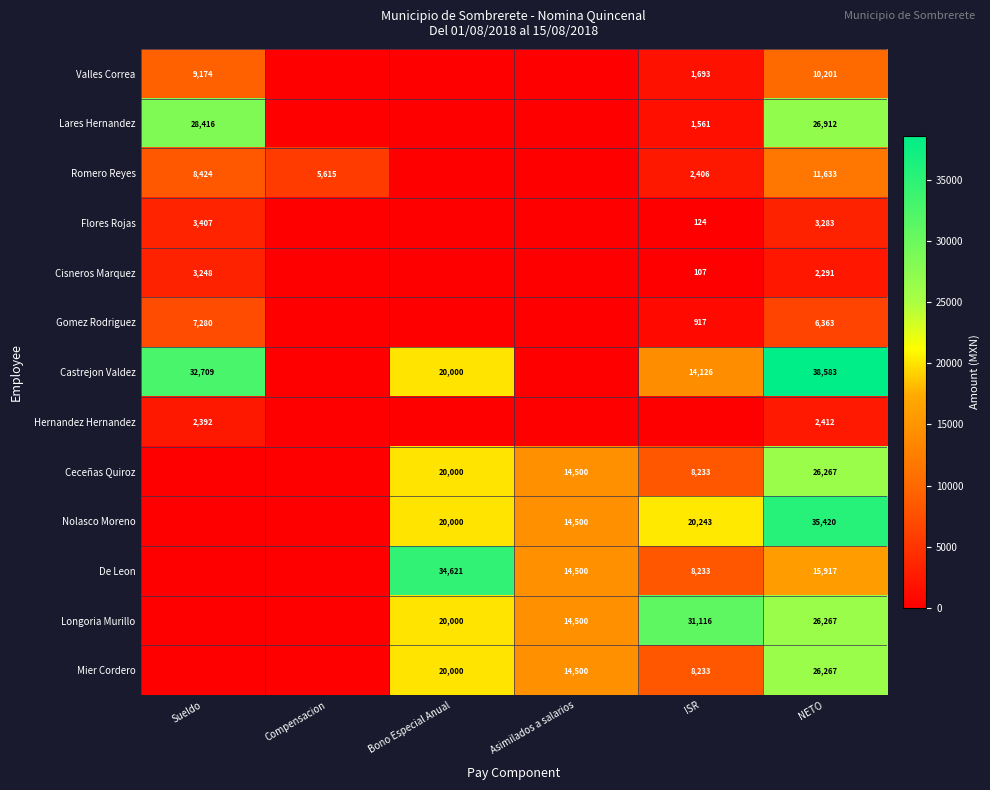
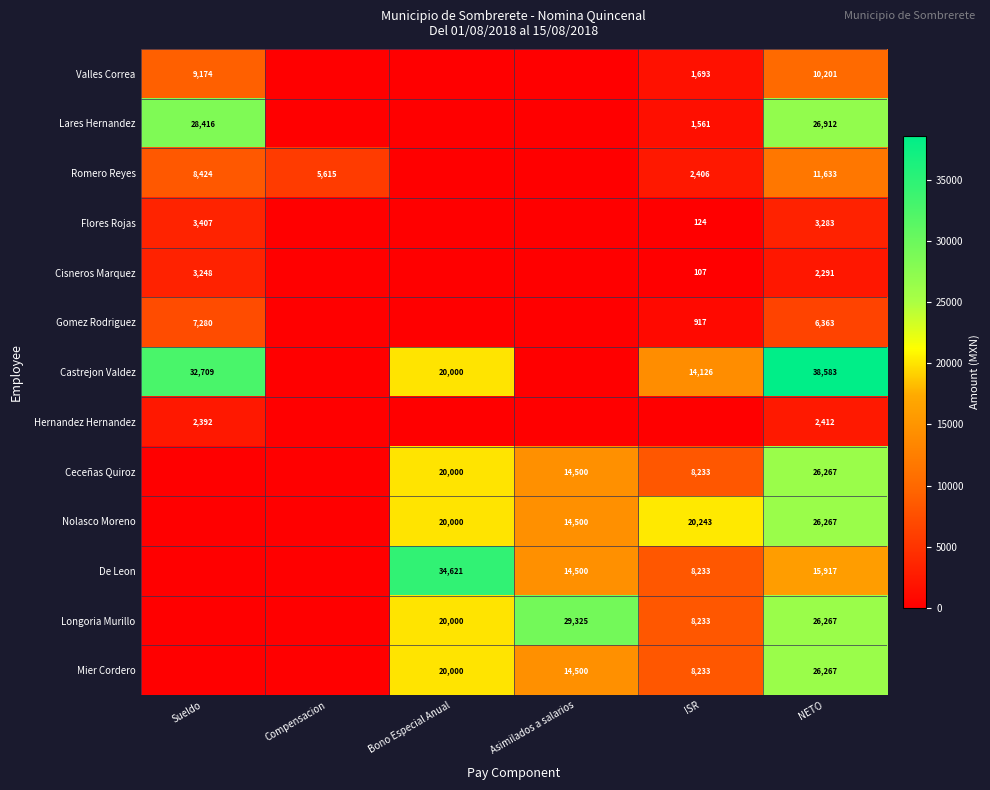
Nolasco Moreno, NETO: 35,420 -> 26,267
Longoria Murillo, Asimilados a salarios: 14,500 -> 29,325
Longoria Murillo, ISR: 31,116 -> 8,233
